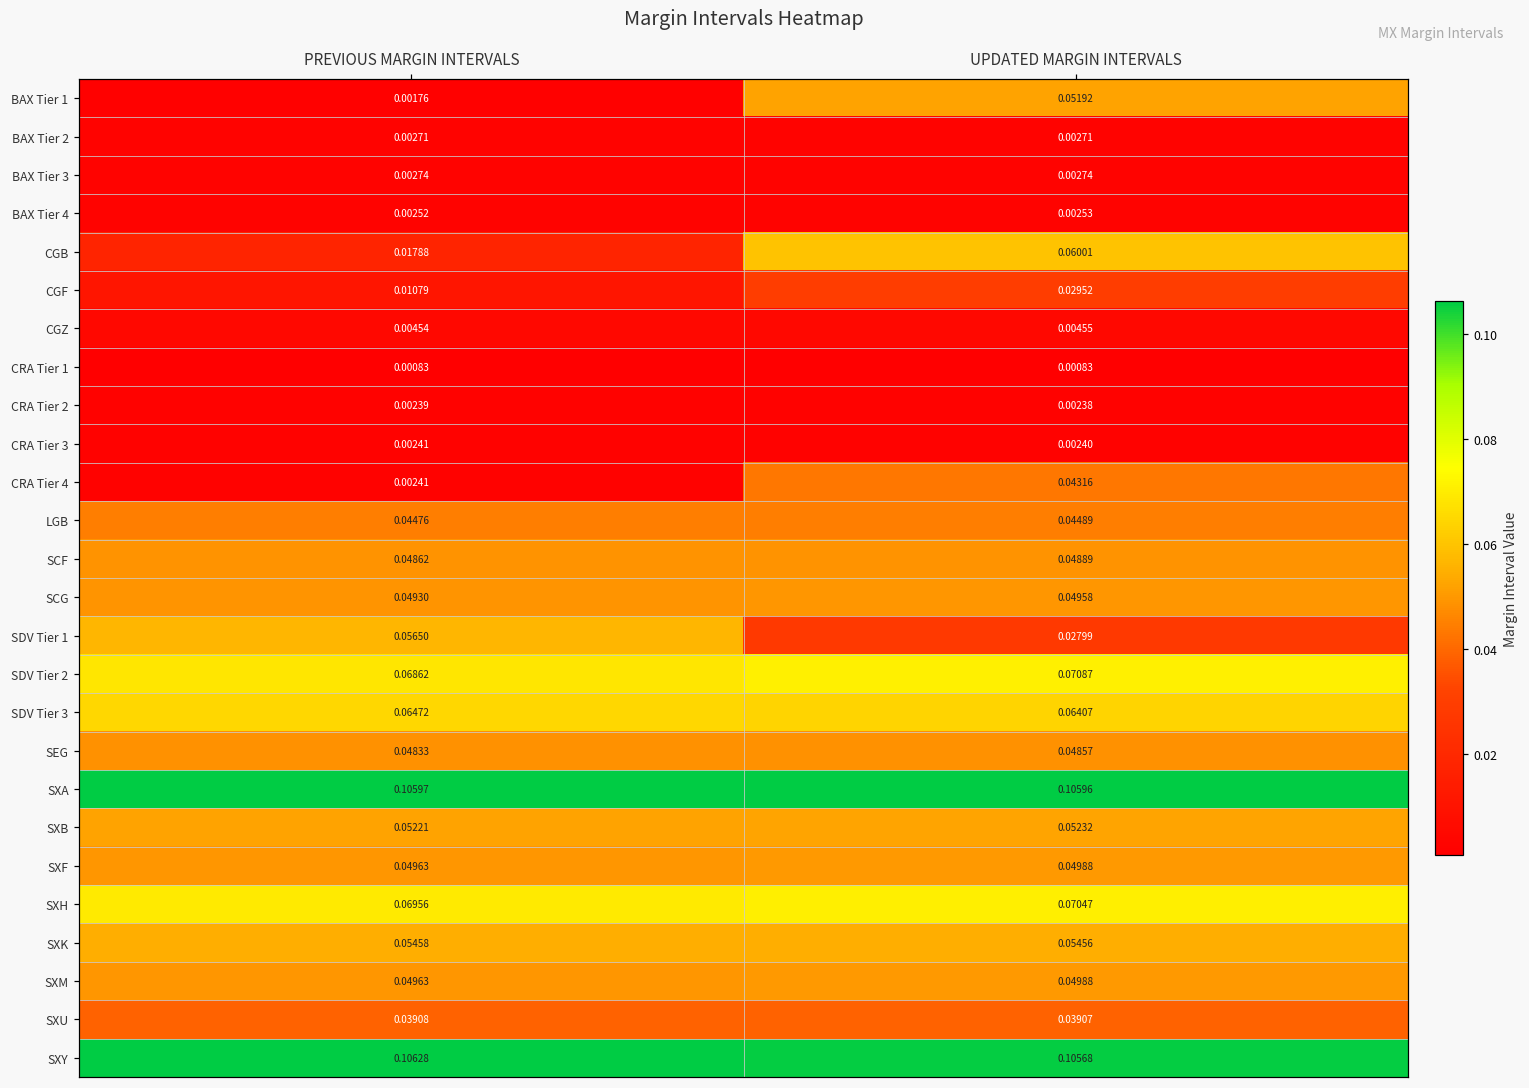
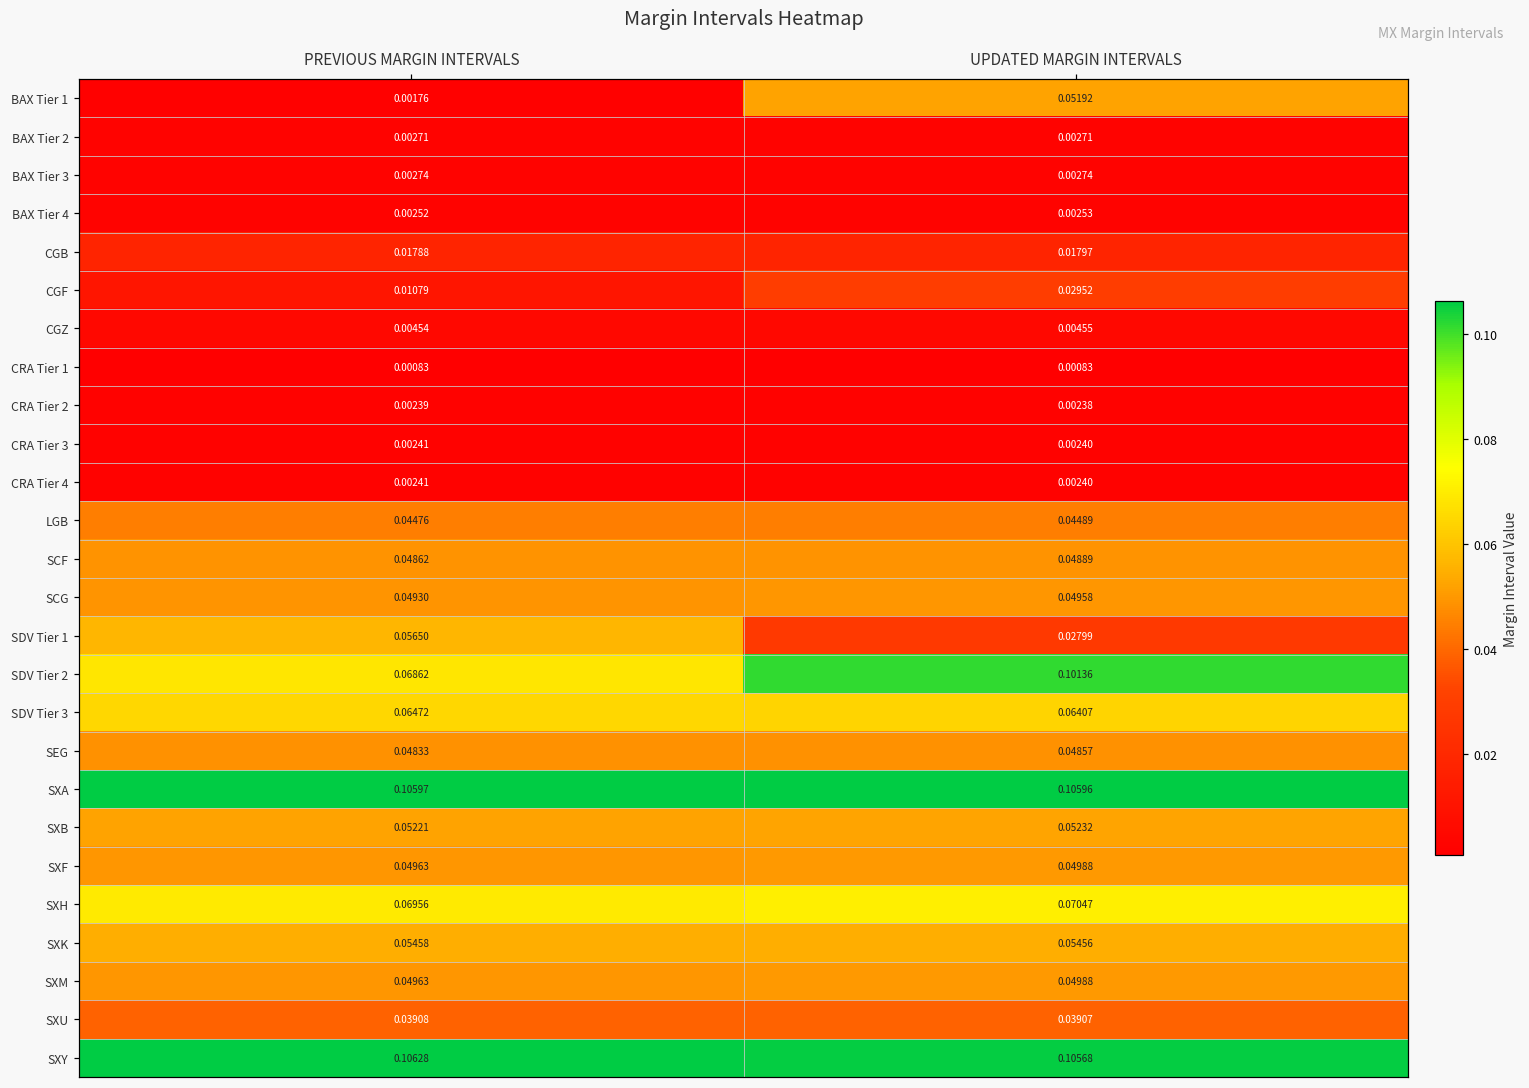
CGB, UPDATED MARGIN INTERVALS: 0.06001 -> 0.01797
CRA Tier 4, UPDATED MARGIN INTERVALS: 0.04316 -> 0.00240
SDV Tier 2, UPDATED MARGIN INTERVALS: 0.07087 -> 0.10136
